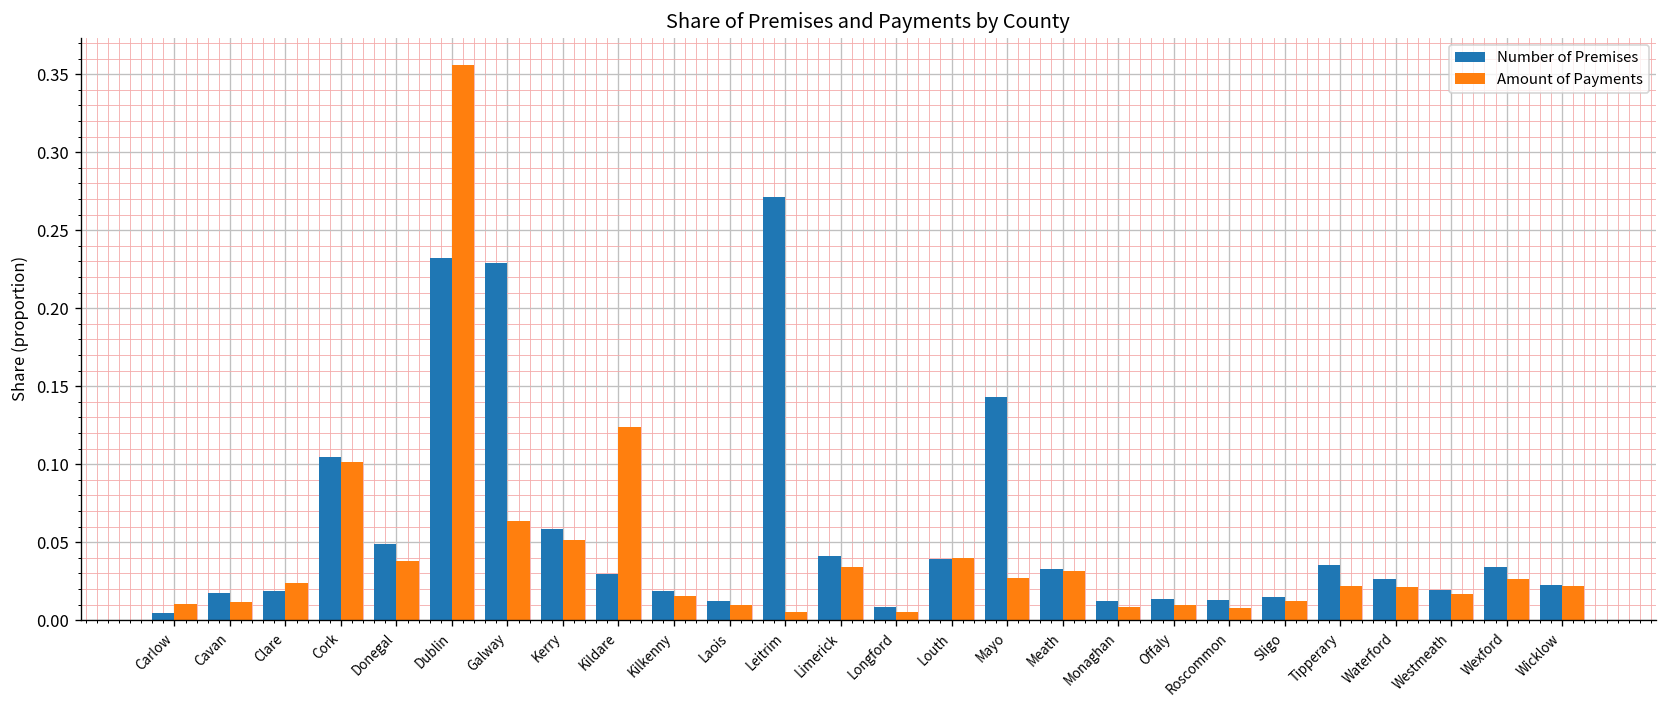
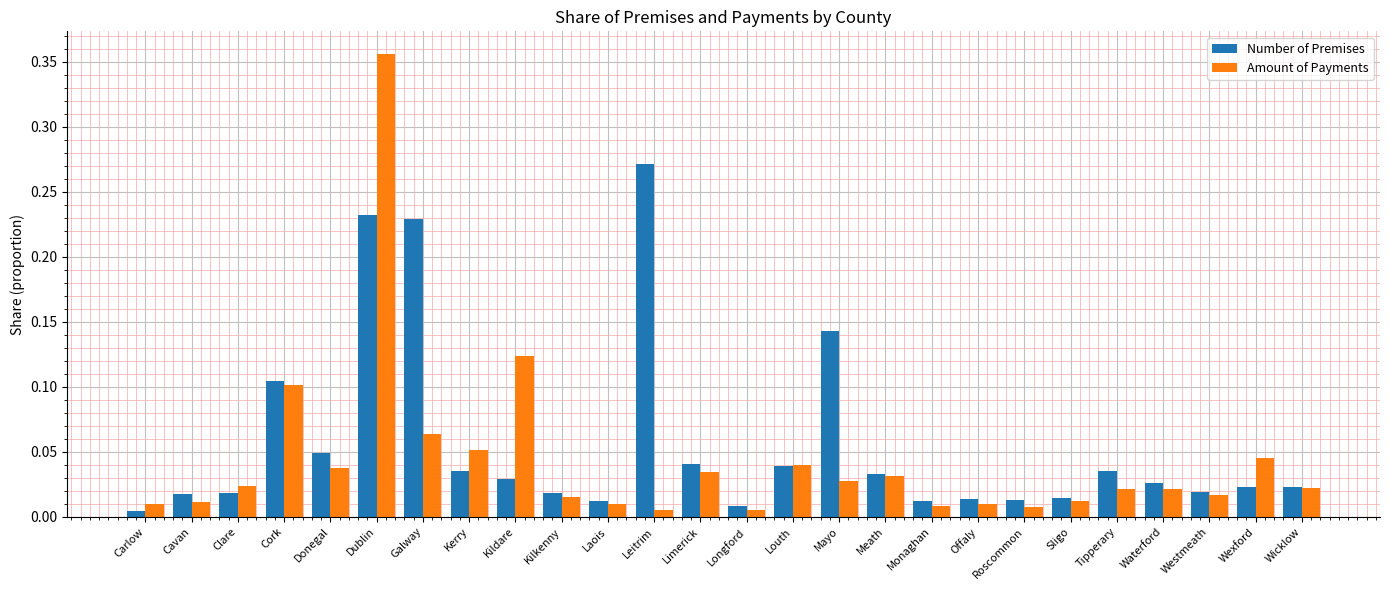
Number of Premises, Kerry: 0.058 -> 0.035
Number of Premises, Wexford: 0.034 -> 0.023
Amount of Payments, Wexford: 0.026 -> 0.046
